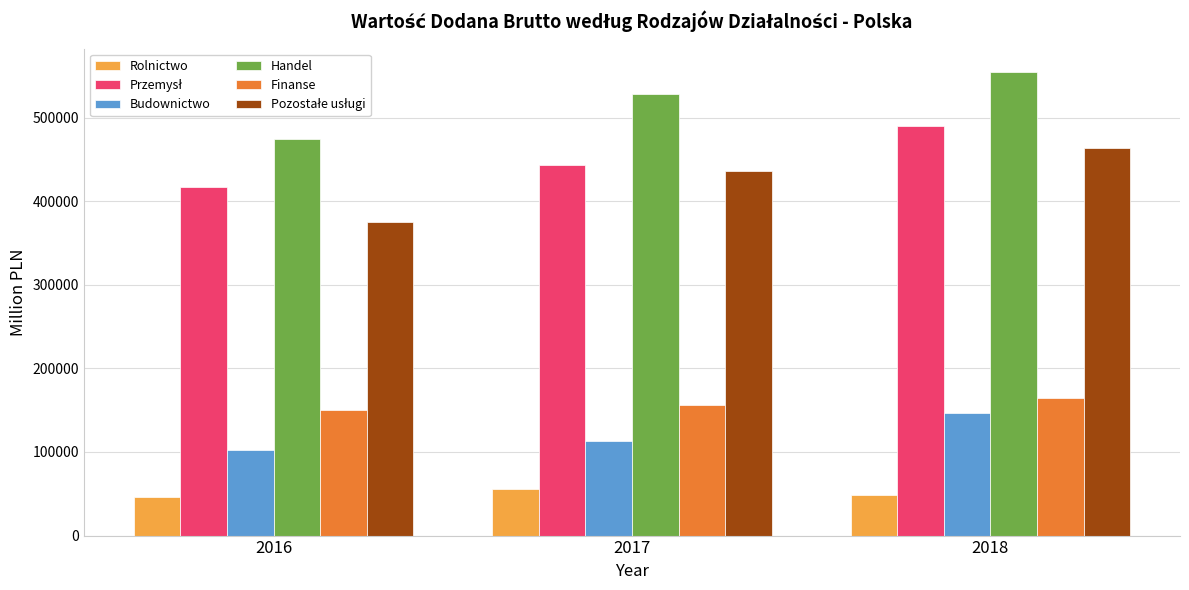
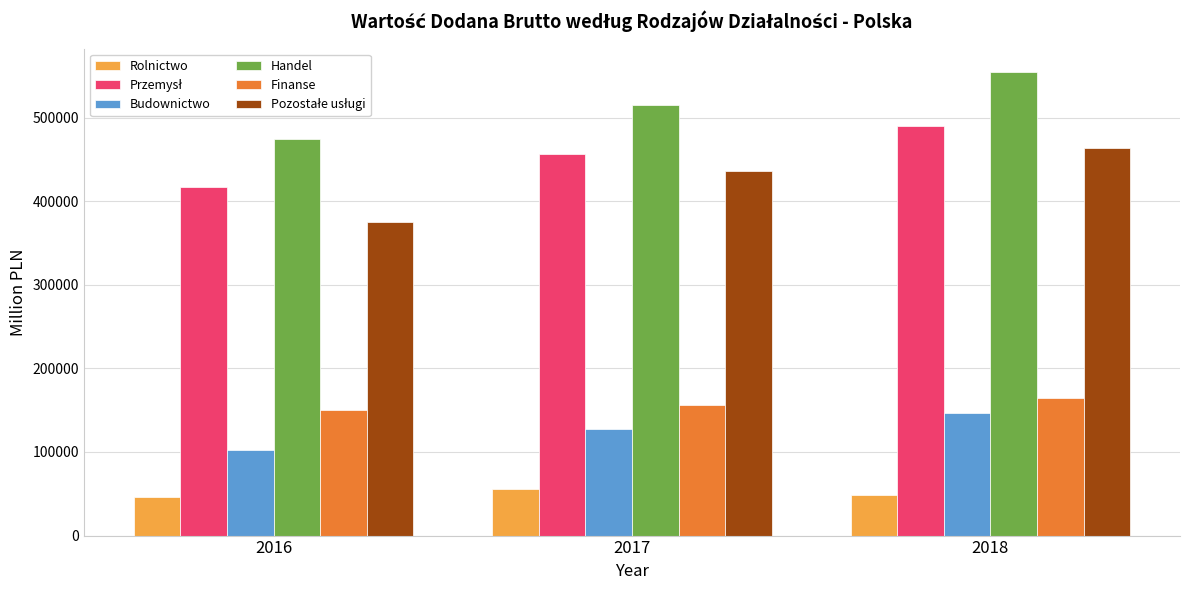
Przemysł, 2017: 440000 -> 460000
Budownictwo, 2017: 110000 -> 130000
Handel, 2017: 530000 -> 510000
